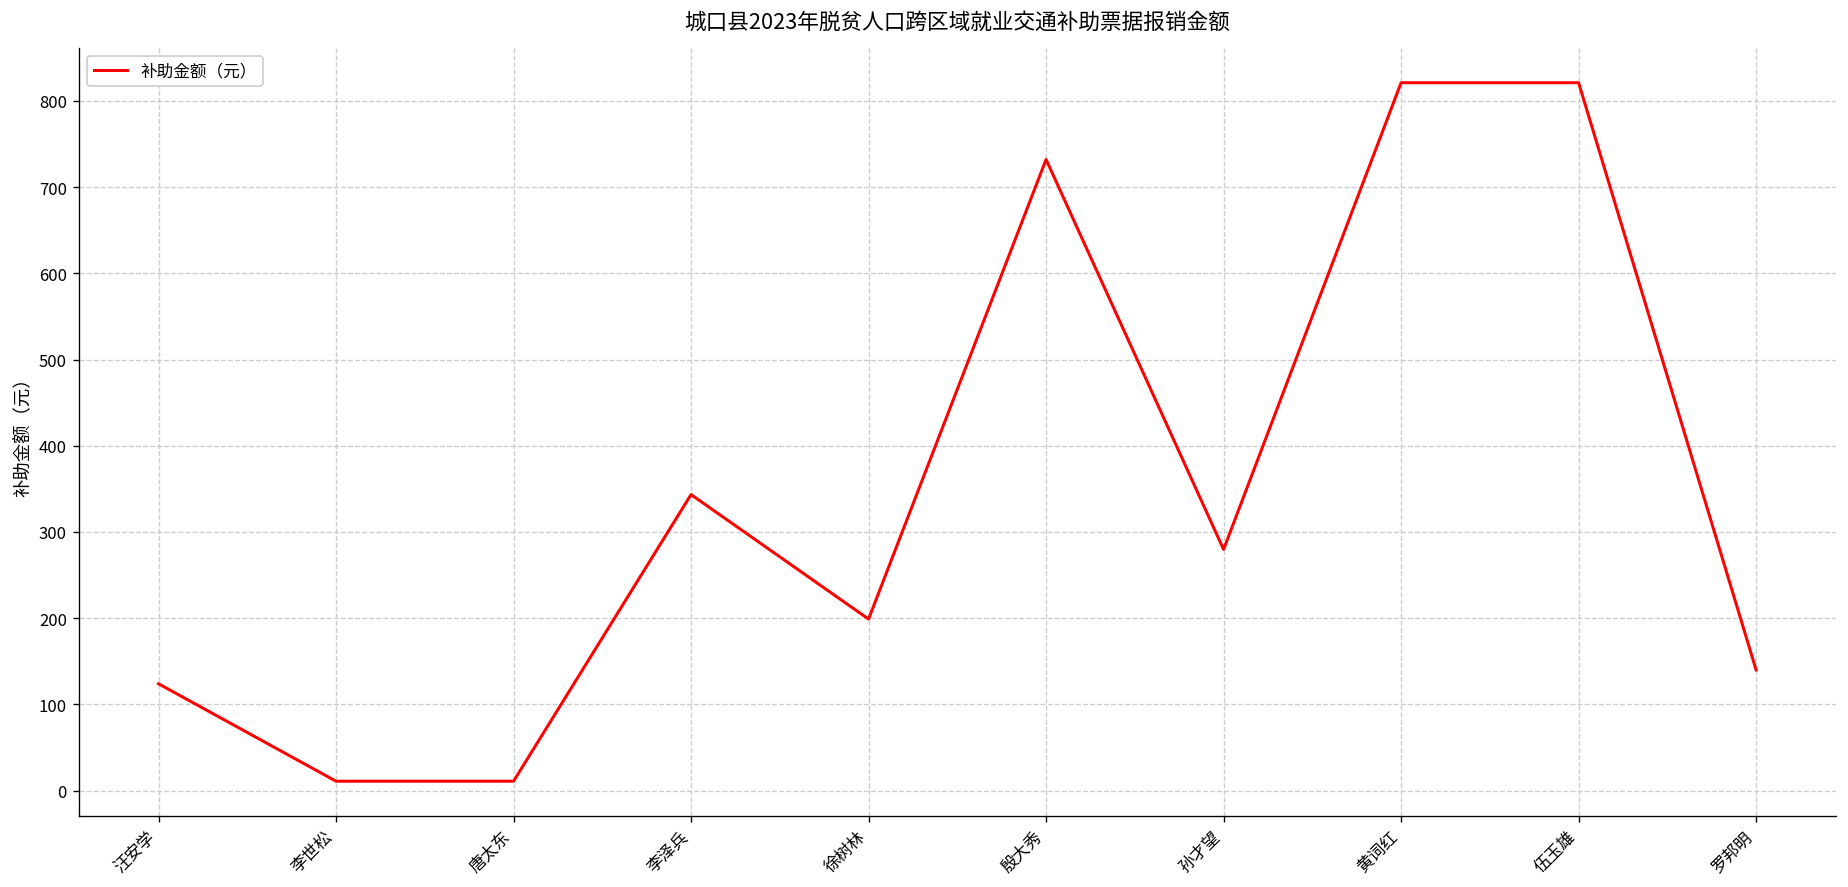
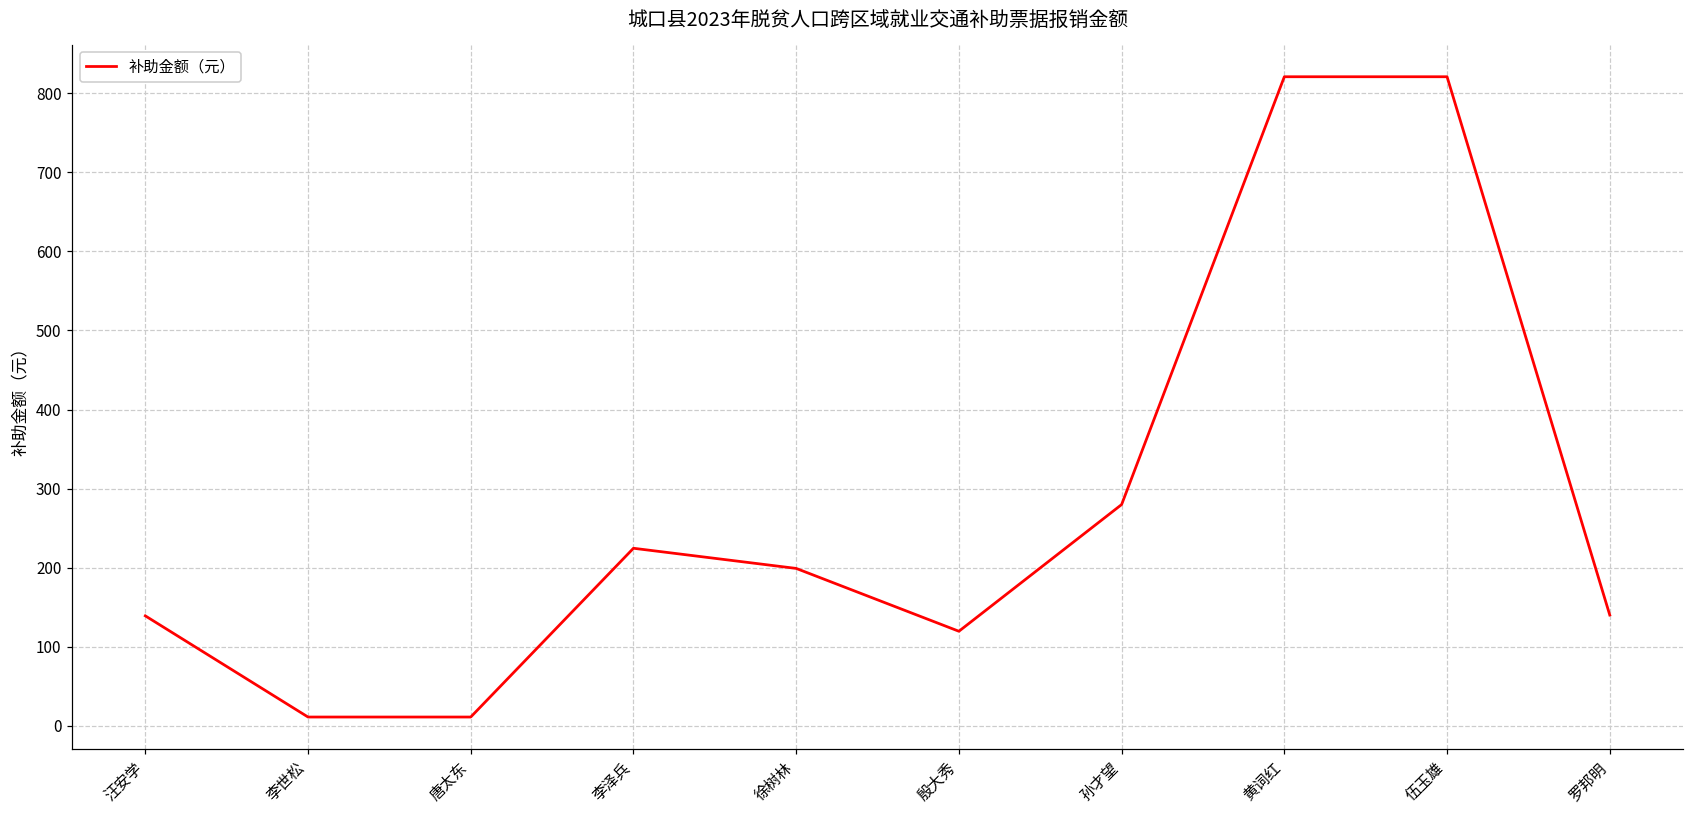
汪安学: 120 -> 140
李泽兵: 340 -> 220
殷大秀: 730 -> 120
